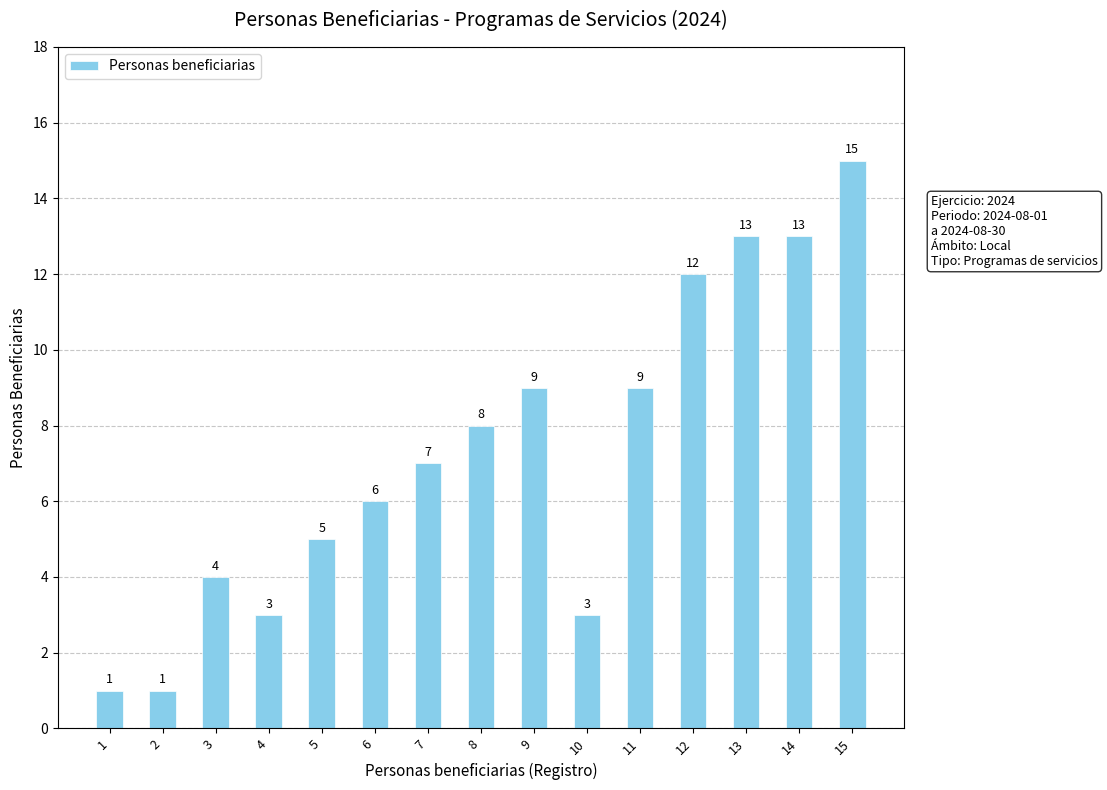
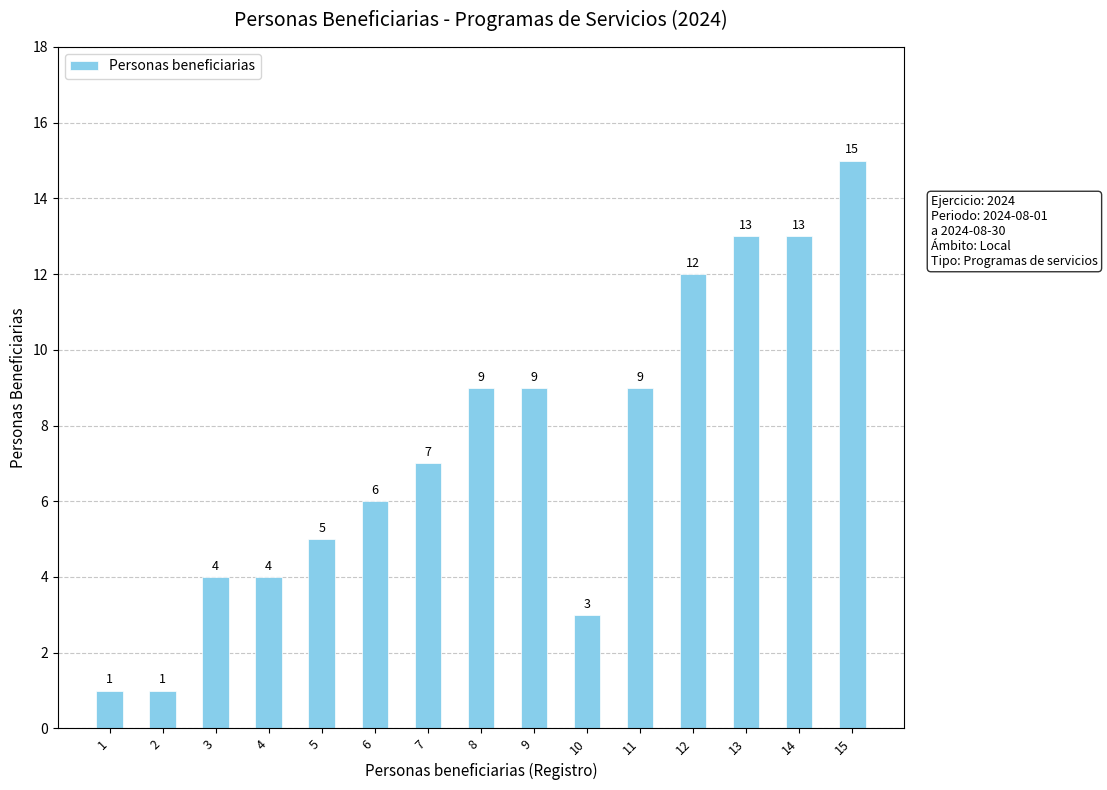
4: 3 -> 4
8: 8 -> 9
